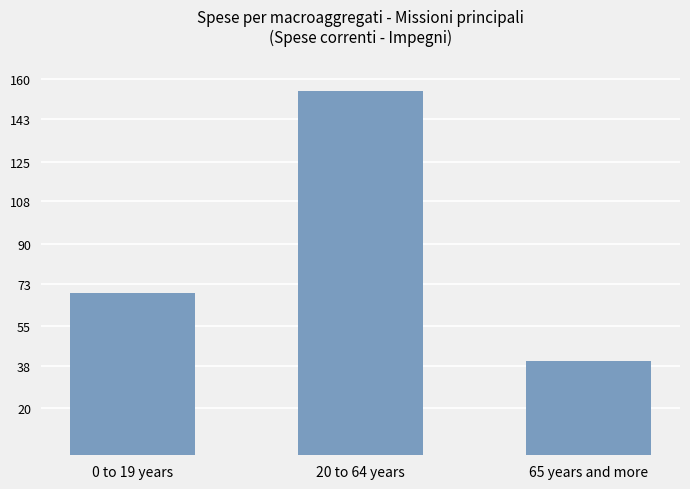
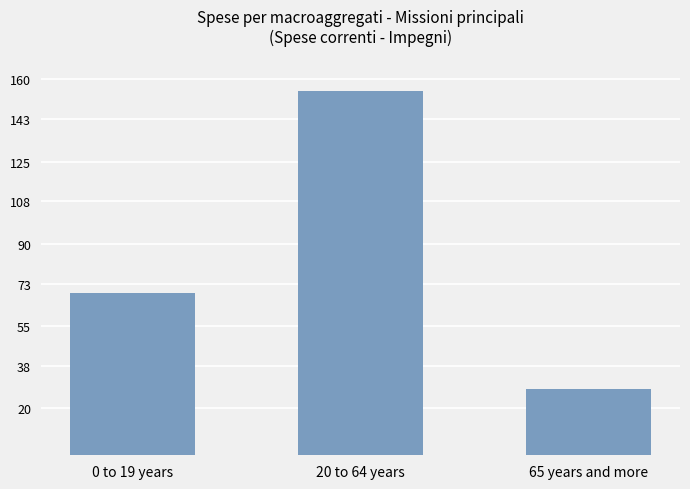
65 years and more: 40 -> 28
